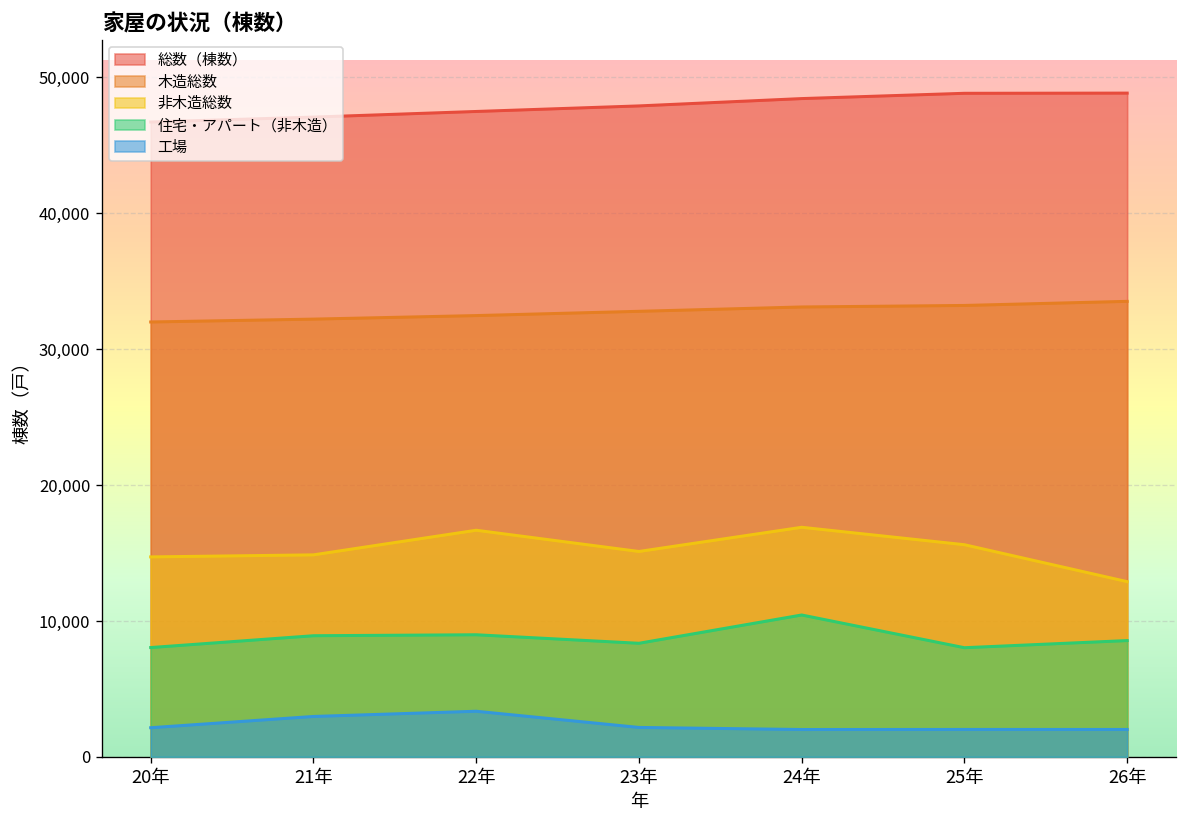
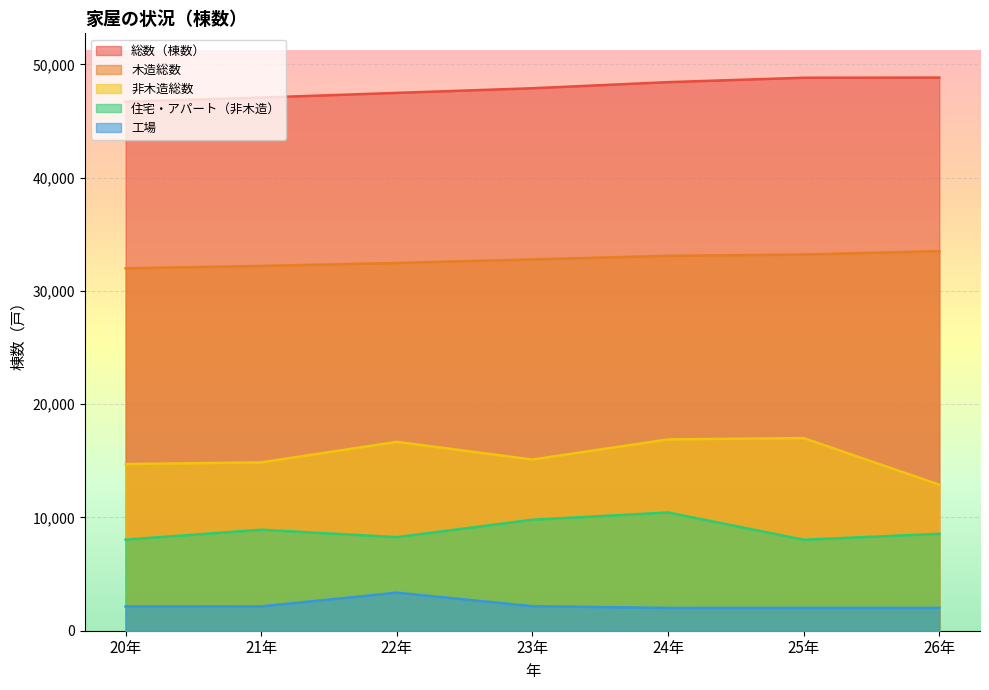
工場, 21年: 3,000 -> 2,100
住宅・アパート（非木造）, 22年: 9,000 -> 8,300
住宅・アパート（非木造）, 23年: 8,400 -> 9,800
非木造総数, 25年: 15,600 -> 17,000
